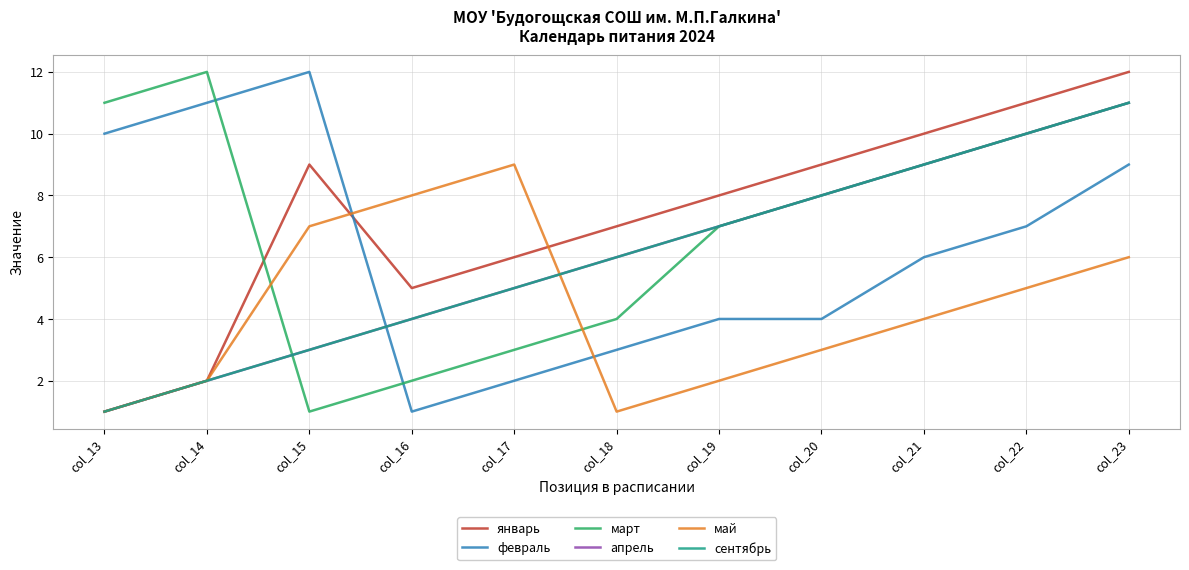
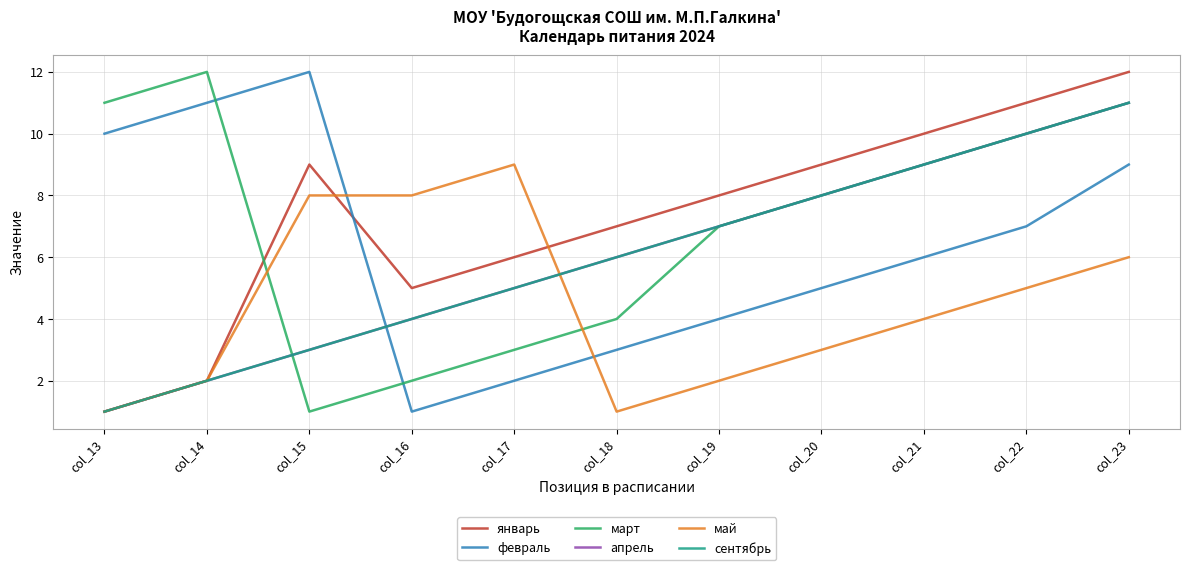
май, col_15: 7 -> 8
февраль, col_20: 4 -> 5
